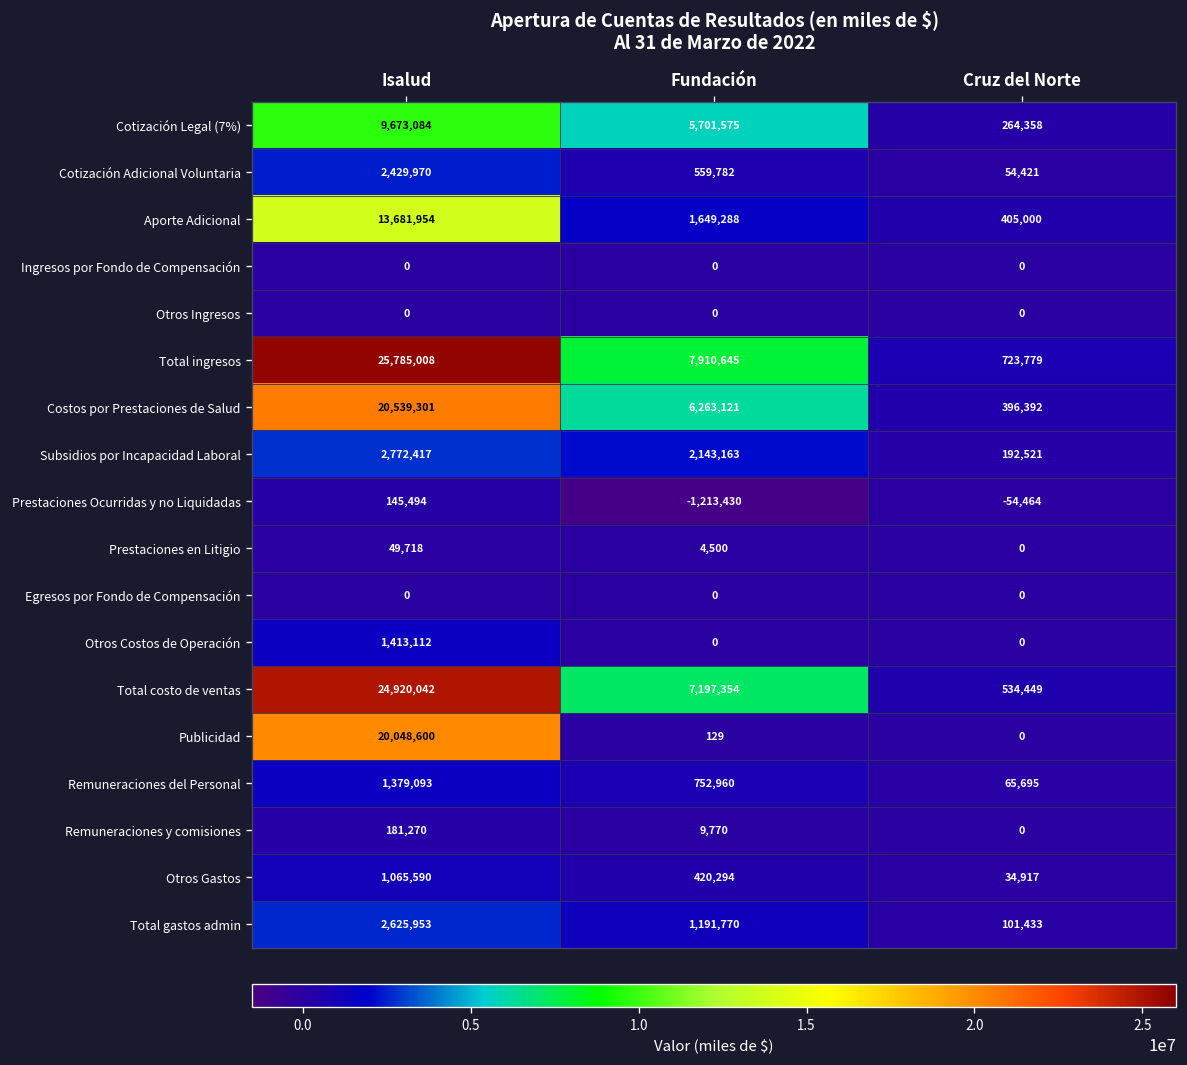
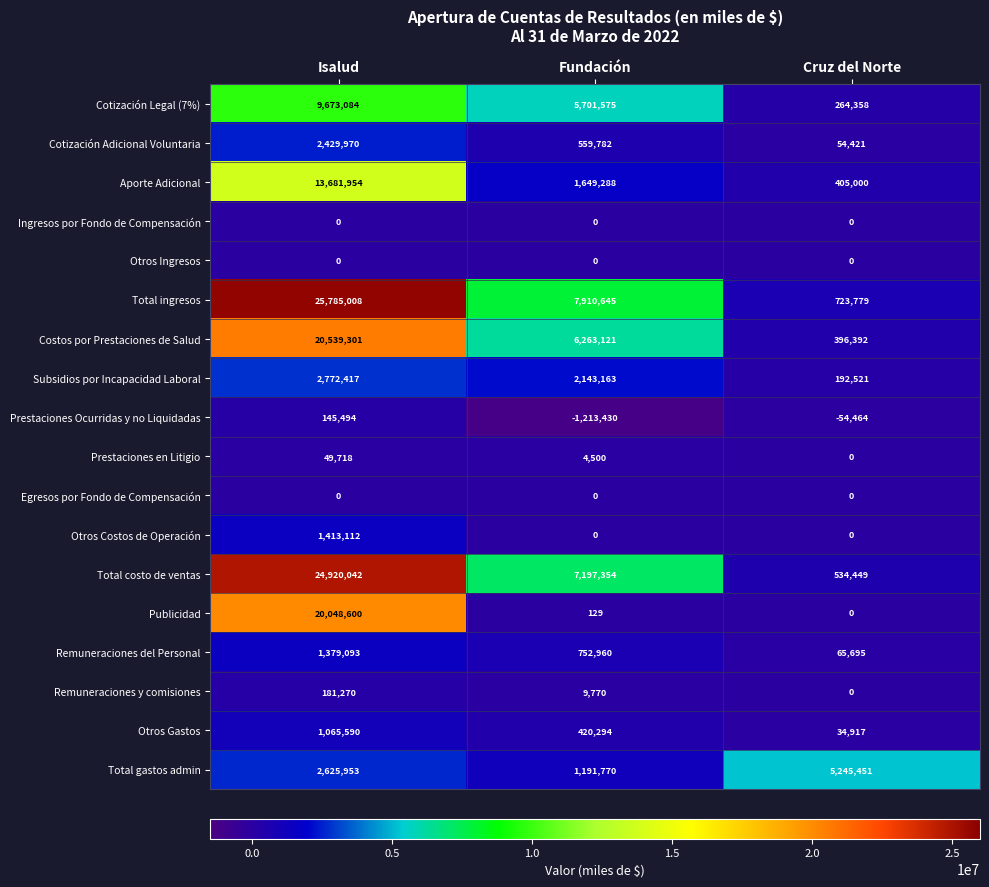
Total gastos admin, Cruz del Norte: 101,433 -> 5,245,451
